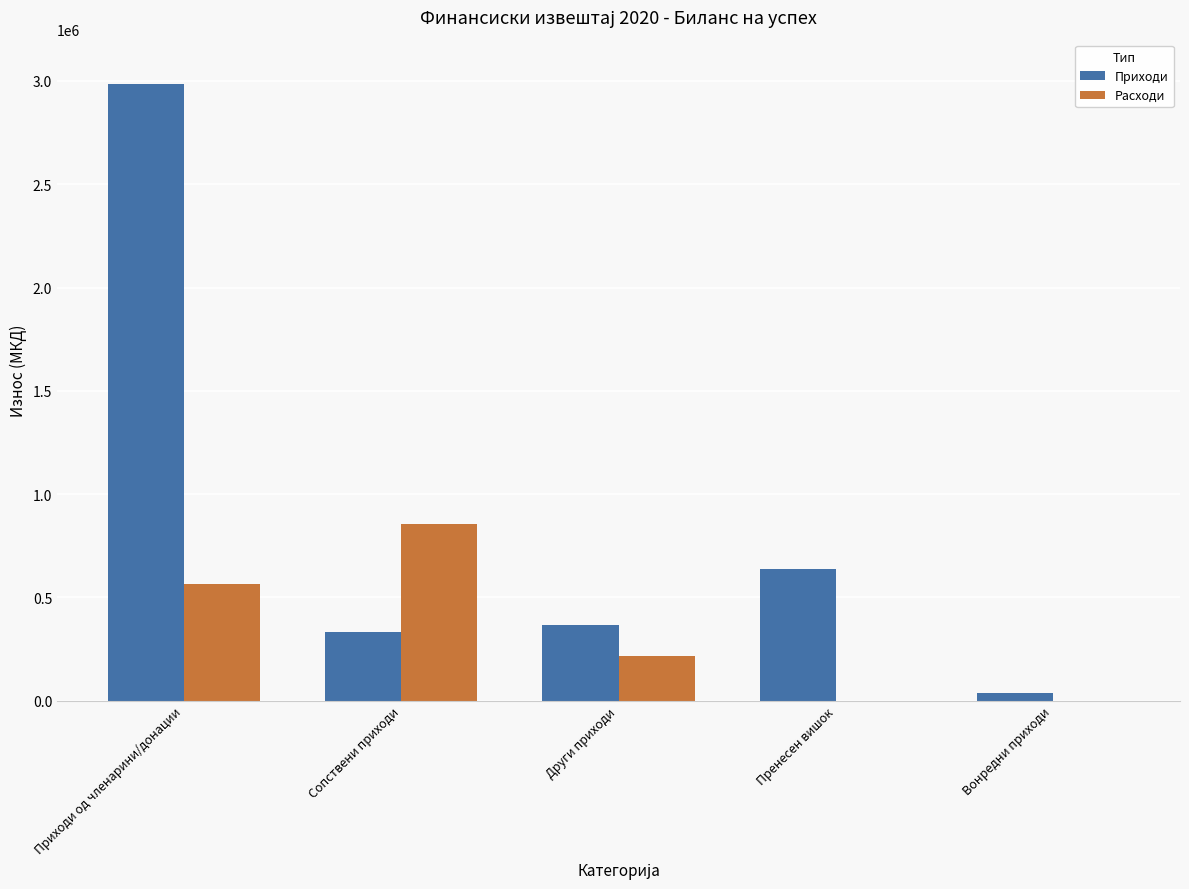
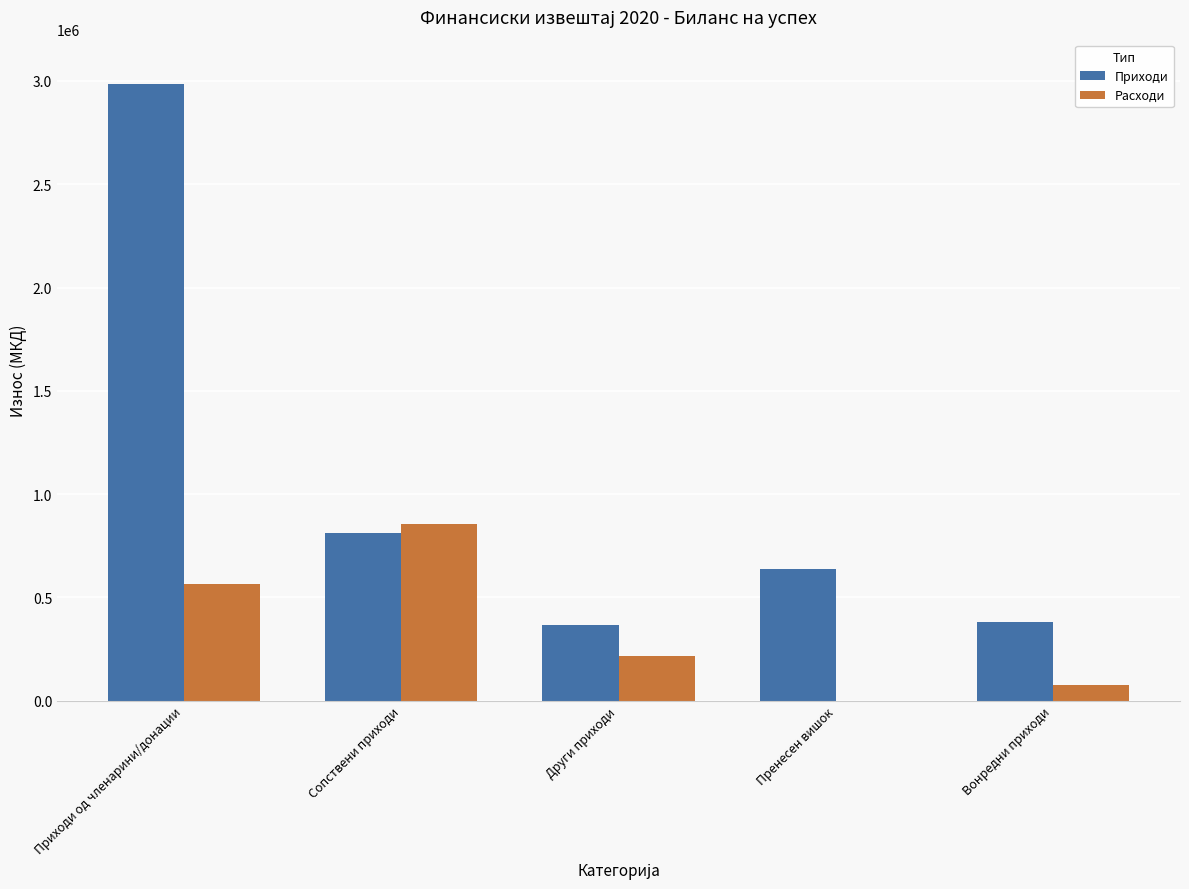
Приходи, Сопствени приходи: 330000 -> 810000
Приходи, Вонредни приходи: 40000 -> 380000
Расходи, Вонредни приходи: 0 -> 80000
